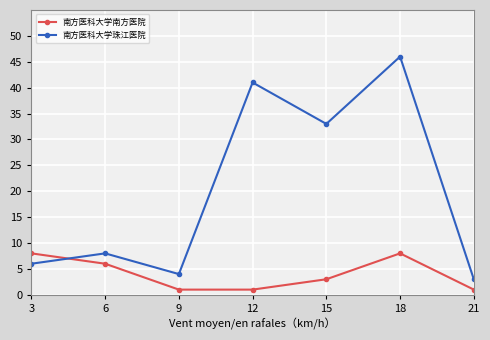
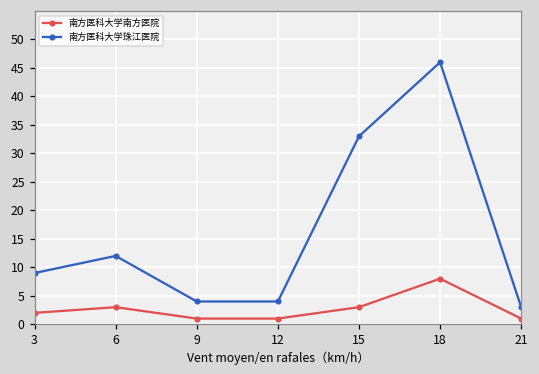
南方医科大学南方医院, 3: 8 -> 2
南方医科大学珠江医院, 3: 6 -> 9
南方医科大学南方医院, 6: 6 -> 3
南方医科大学珠江医院, 6: 8 -> 12
南方医科大学珠江医院, 12: 41 -> 4
